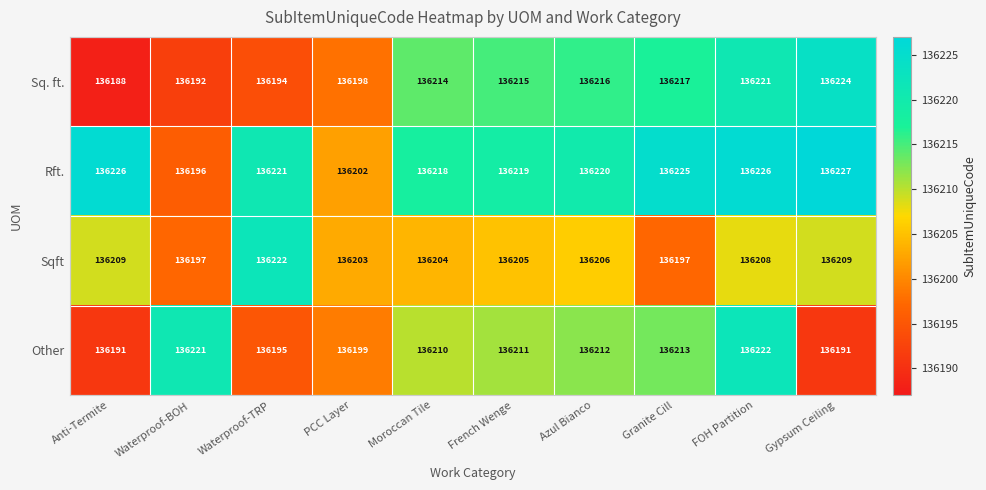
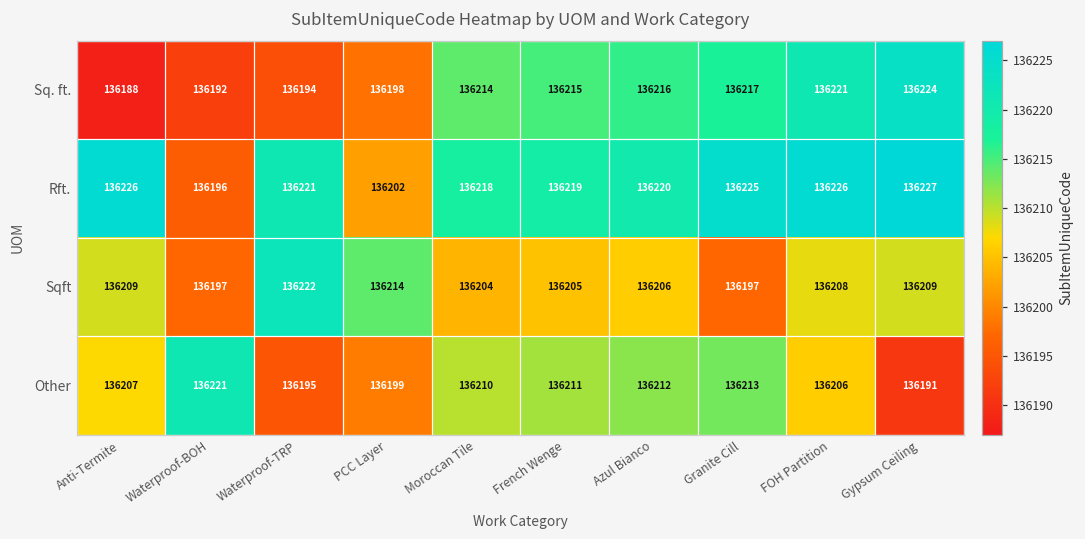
Sqft, PCC Layer: 136203 -> 136214
Other, Anti-Termite: 136191 -> 136207
Other, FOH Partition: 136222 -> 136206
